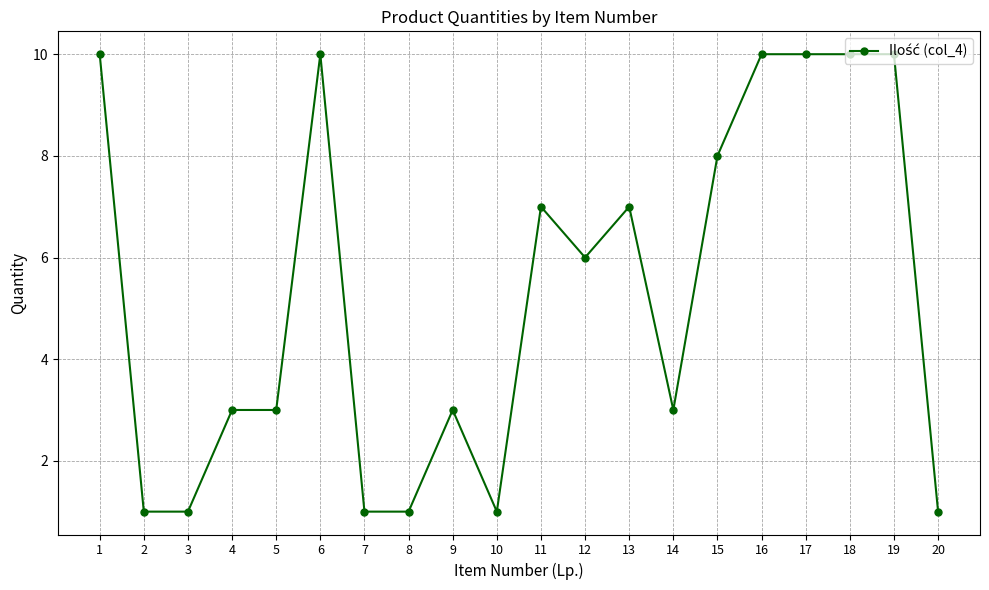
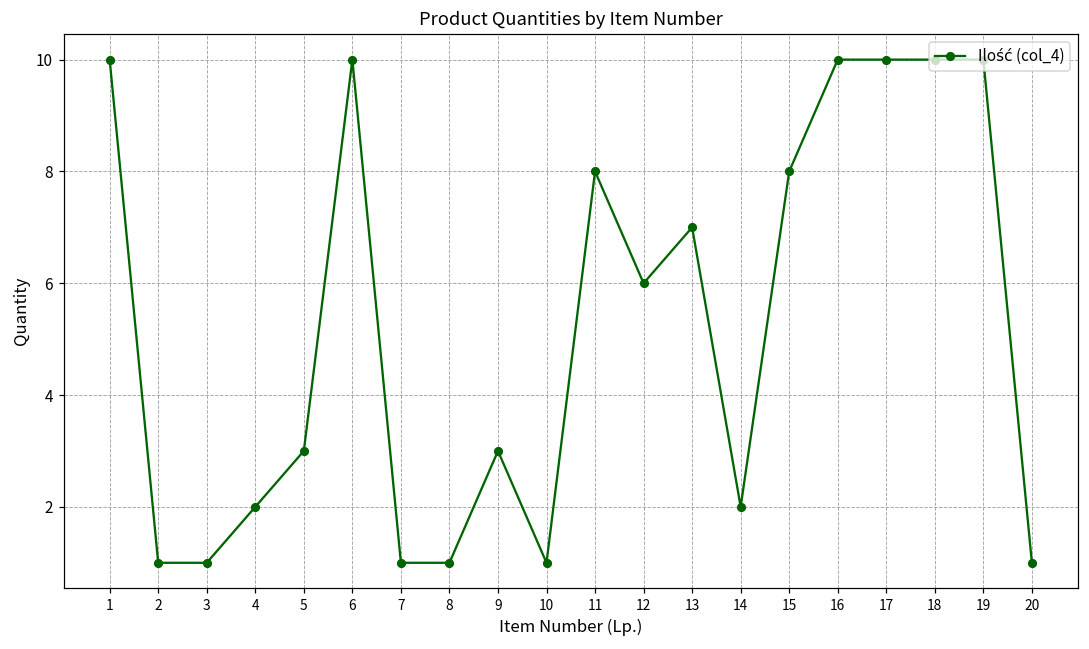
4: 3 -> 2
11: 7 -> 8
14: 3 -> 2
